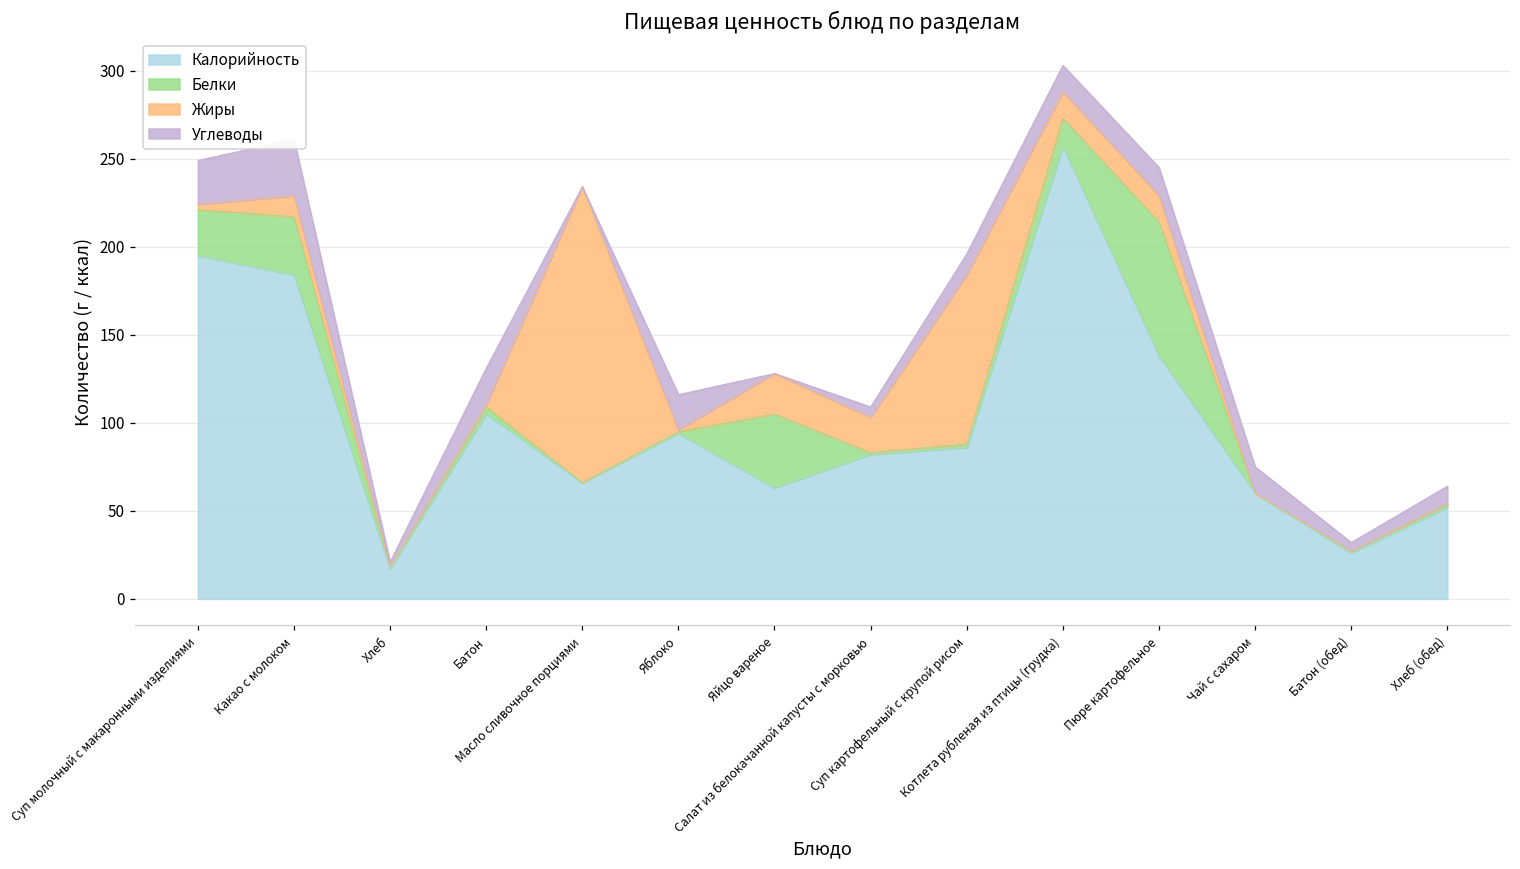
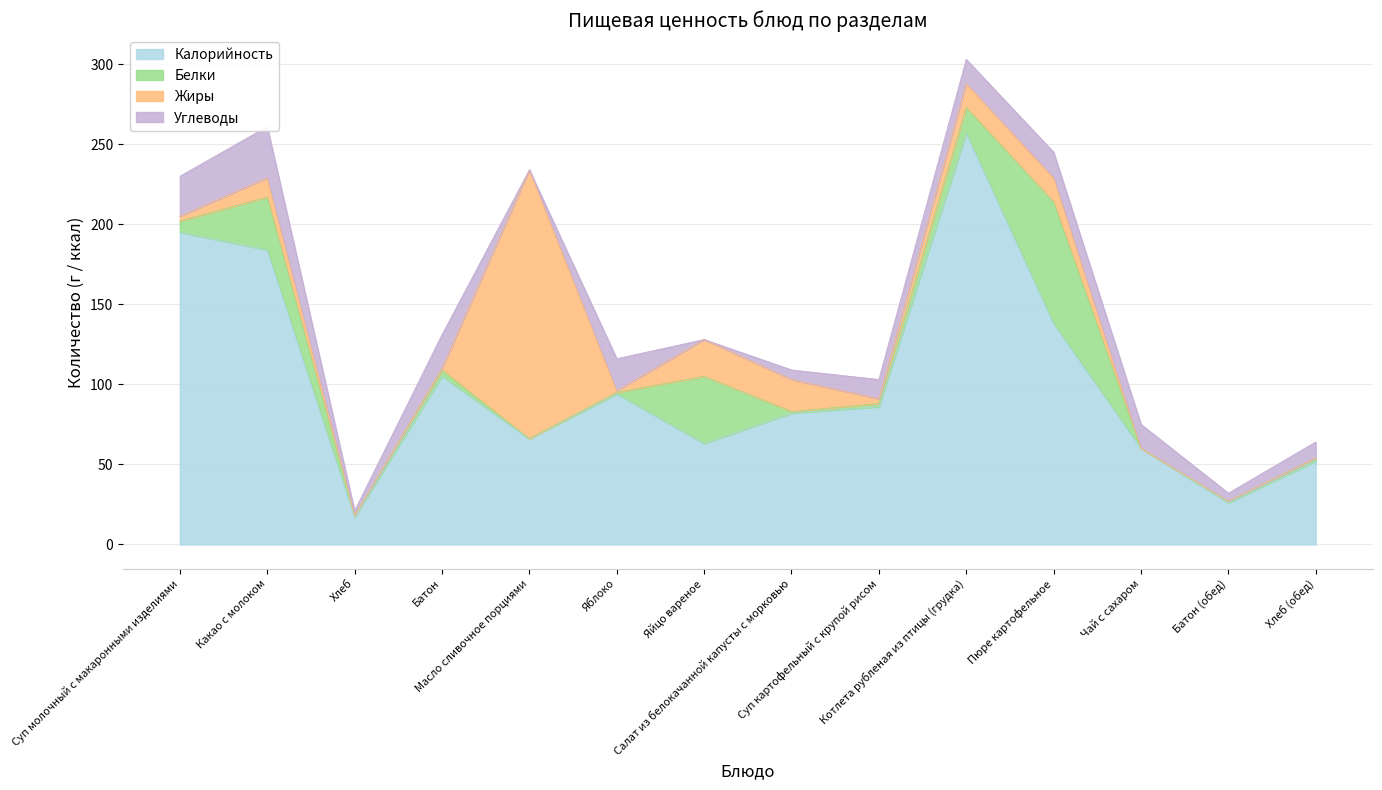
Белки, Суп молочный с макаронными изделиями: 26 -> 7
Жиры, Суп картофельный с крупой рисом: 96 -> 3
